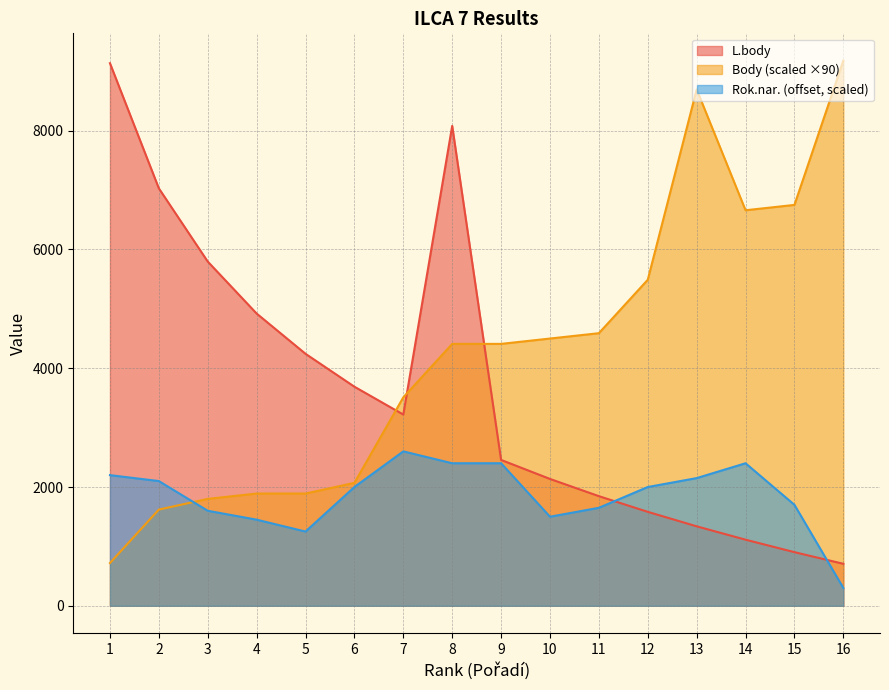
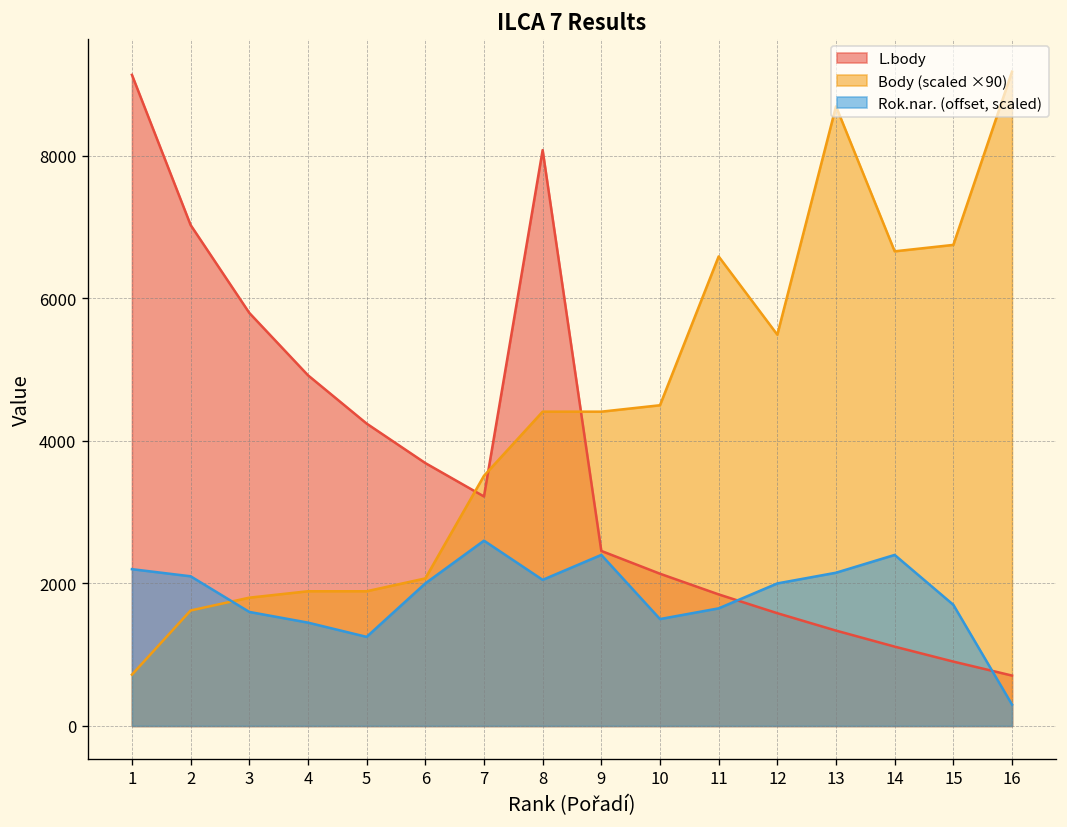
Rok.nar. (offset, scaled), 8: 2400 -> 2100
Body (scaled ×90), 11: 4600 -> 6600
